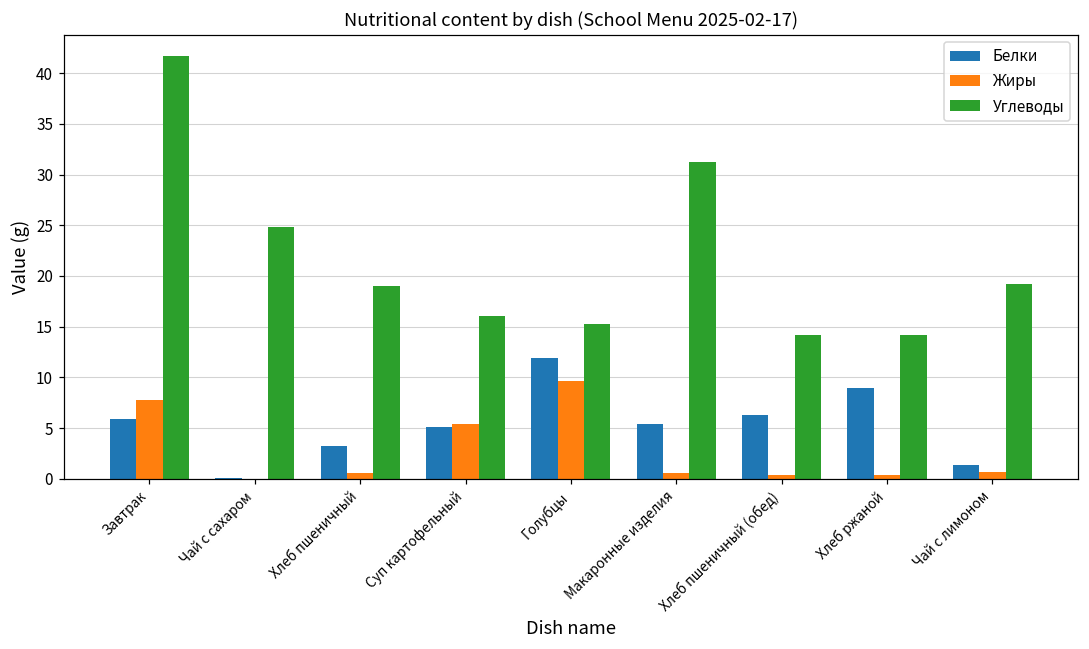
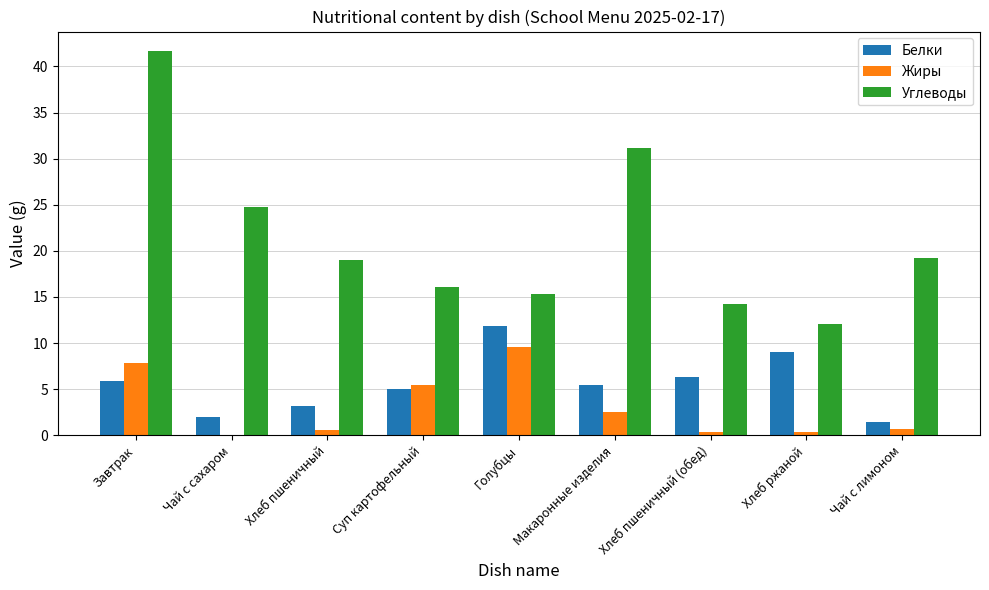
Белки, Чай с сахаром: 0 -> 2
Жиры, Макаронные изделия: 1 -> 3
Углеводы, Хлеб ржаной: 14 -> 12
